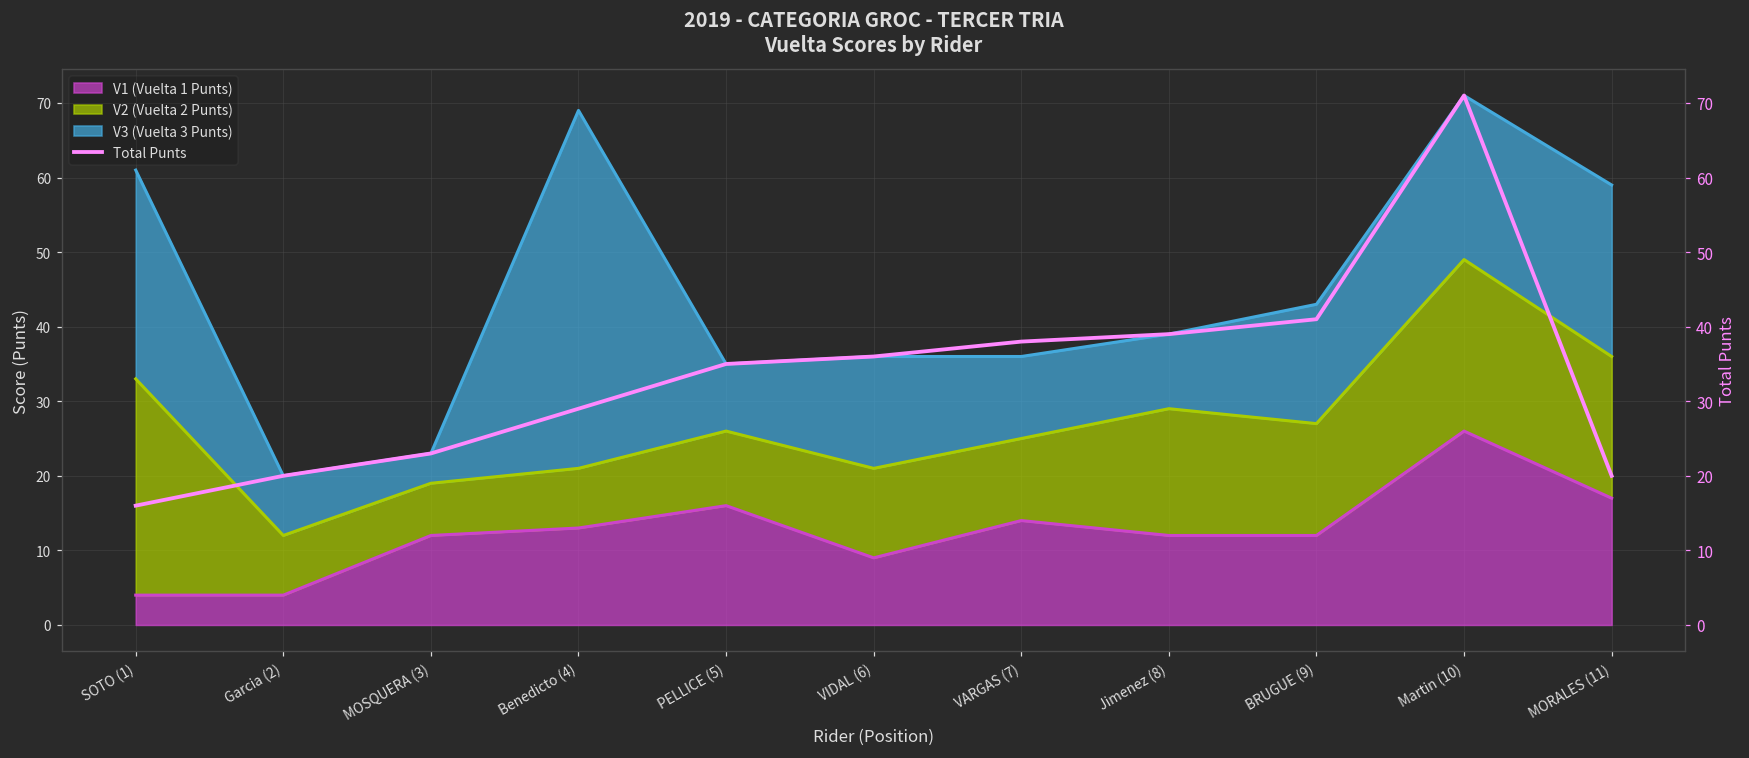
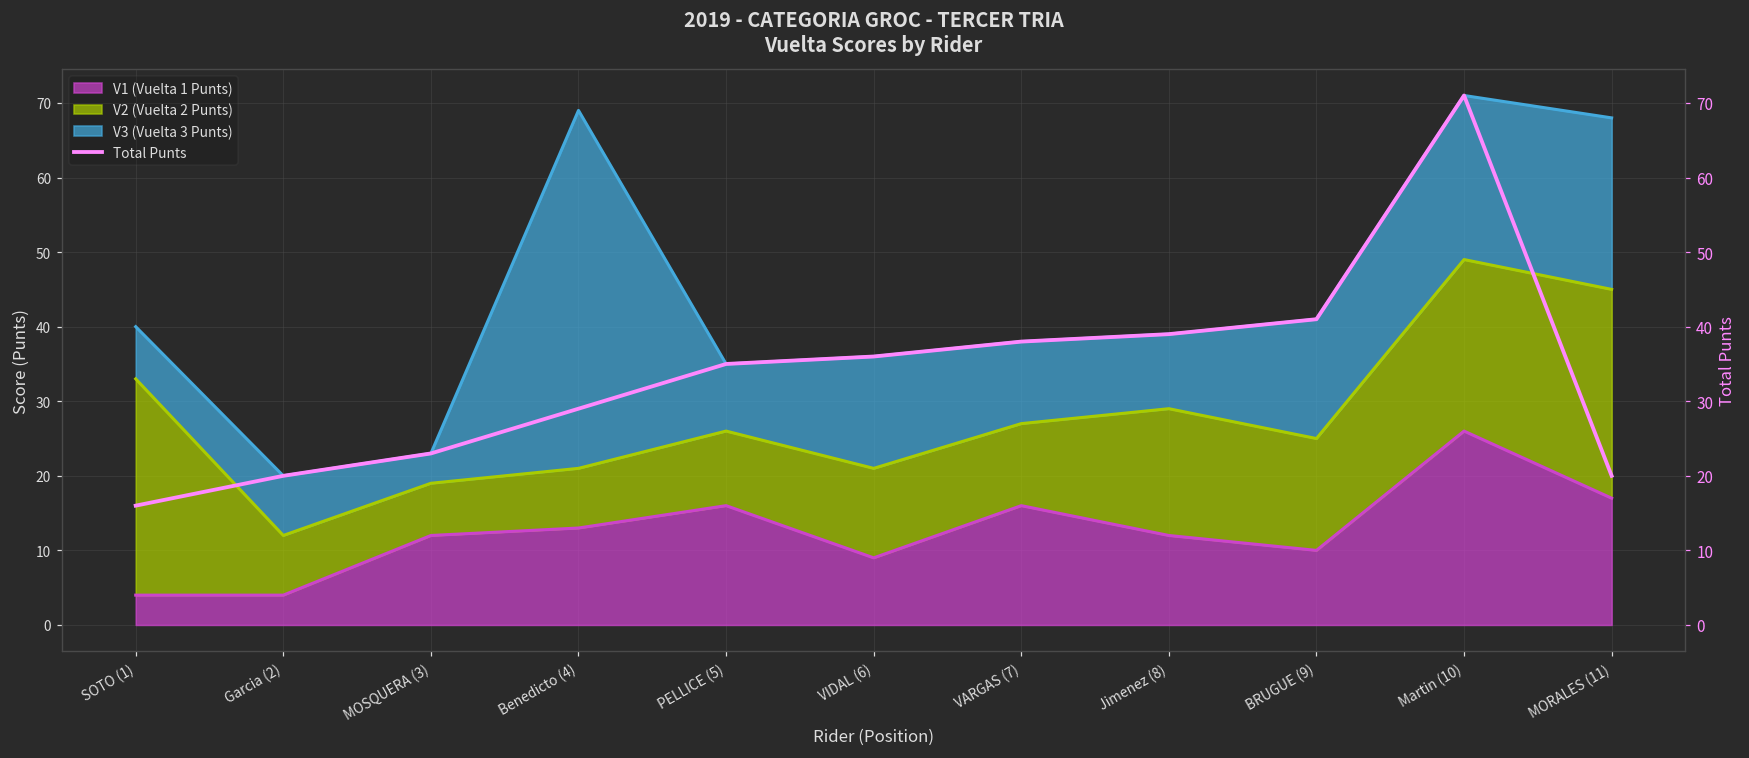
V3 (Vuelta 3 Punts), SOTO (1): 28 -> 7
V1 (Vuelta 1 Punts), VARGAS (7): 14 -> 16
V1 (Vuelta 1 Punts), BRUGUE (9): 12 -> 10
V2 (Vuelta 2 Punts), MORALES (11): 19 -> 28
